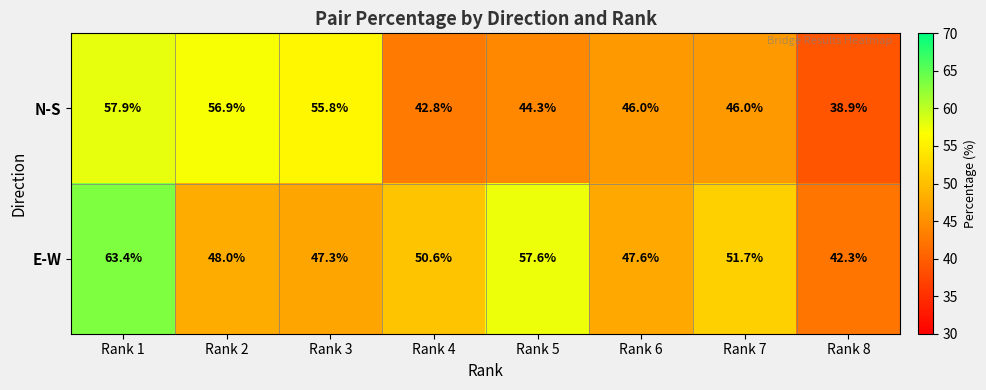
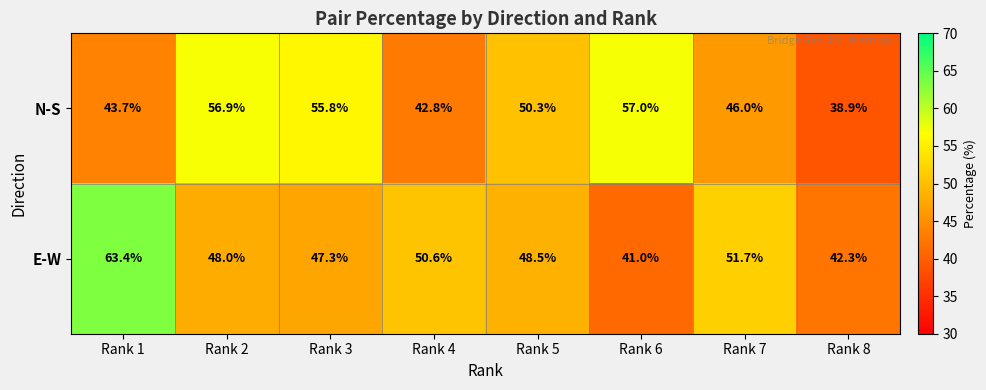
N-S, Rank 1: 57.9% -> 43.7%
N-S, Rank 5: 44.3% -> 50.3%
N-S, Rank 6: 46.0% -> 57.0%
E-W, Rank 5: 57.6% -> 48.5%
E-W, Rank 6: 47.6% -> 41.0%
